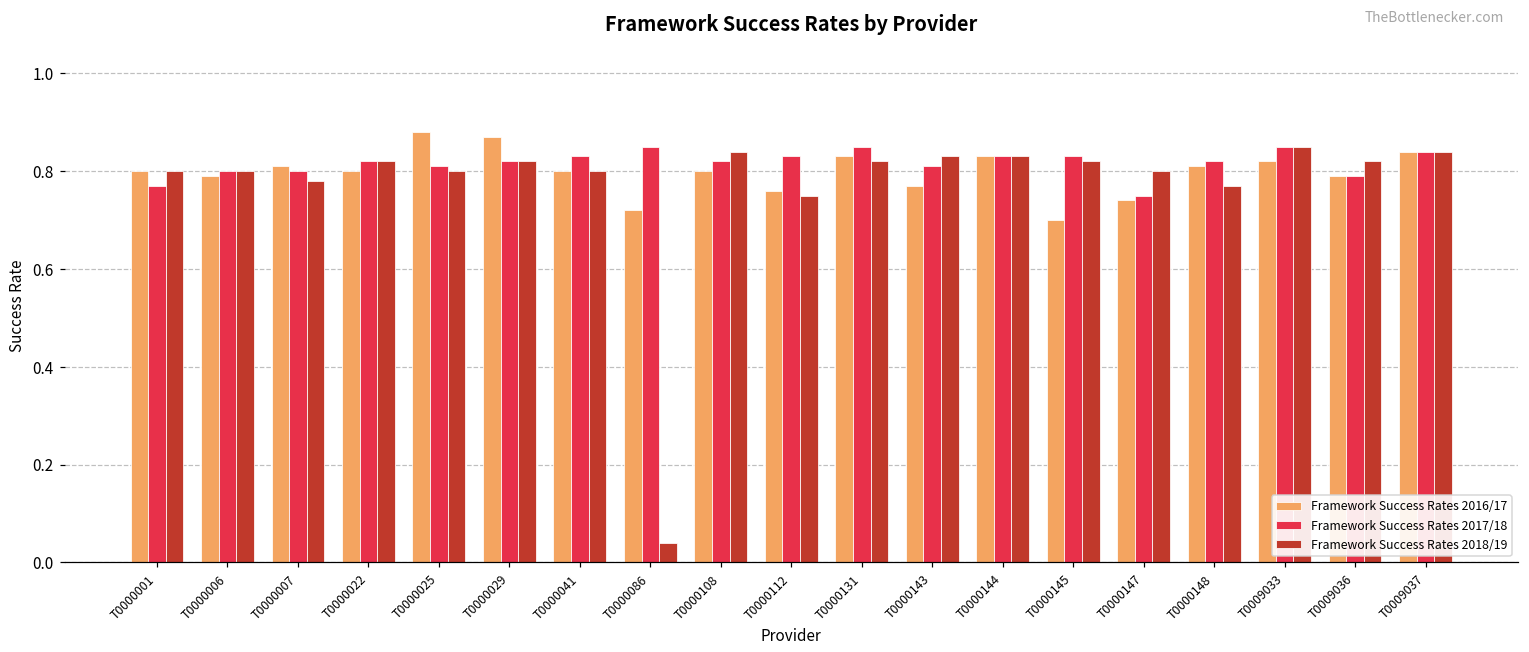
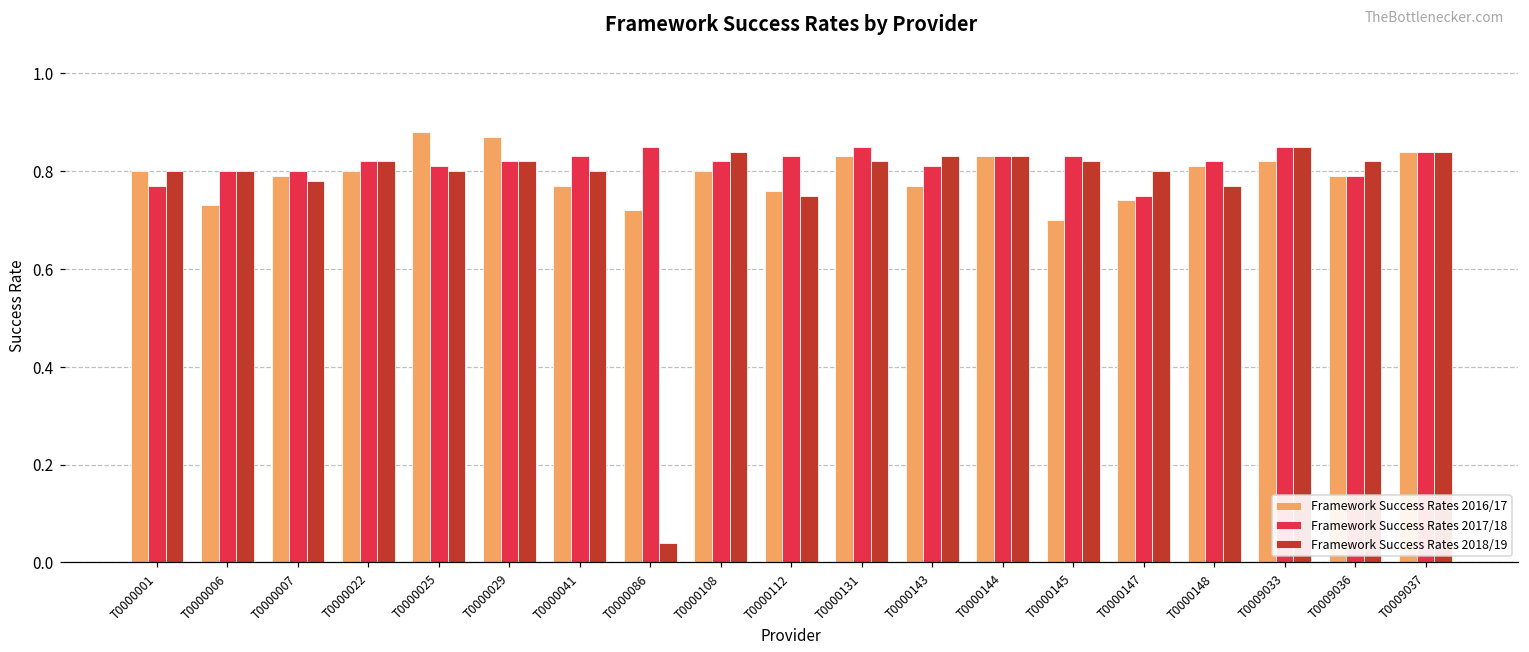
Framework Success Rates 2016/17, T0000006: 0.79 -> 0.73
Framework Success Rates 2016/17, T0000007: 0.81 -> 0.79
Framework Success Rates 2016/17, T0000041: 0.80 -> 0.77
